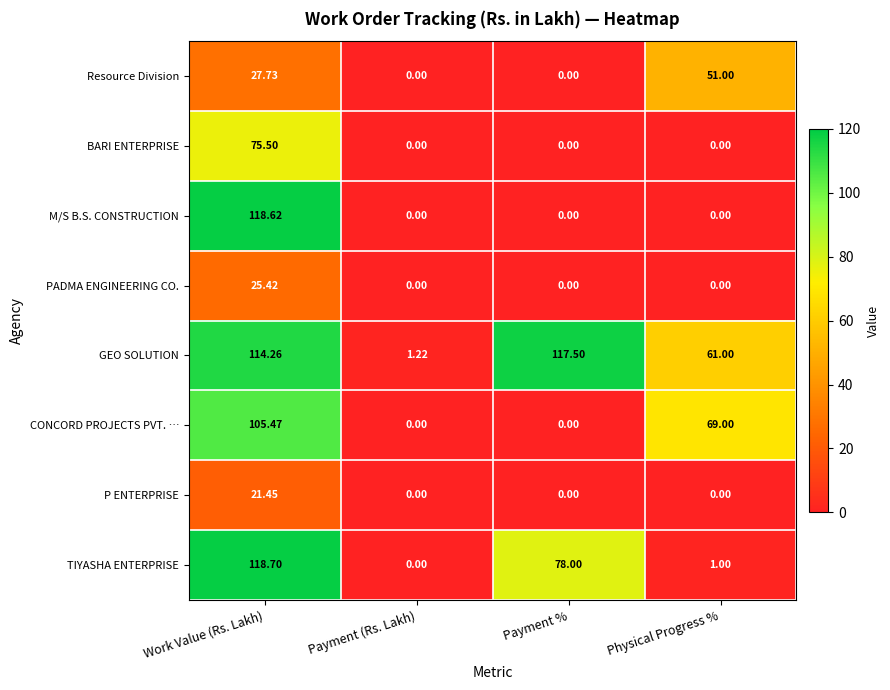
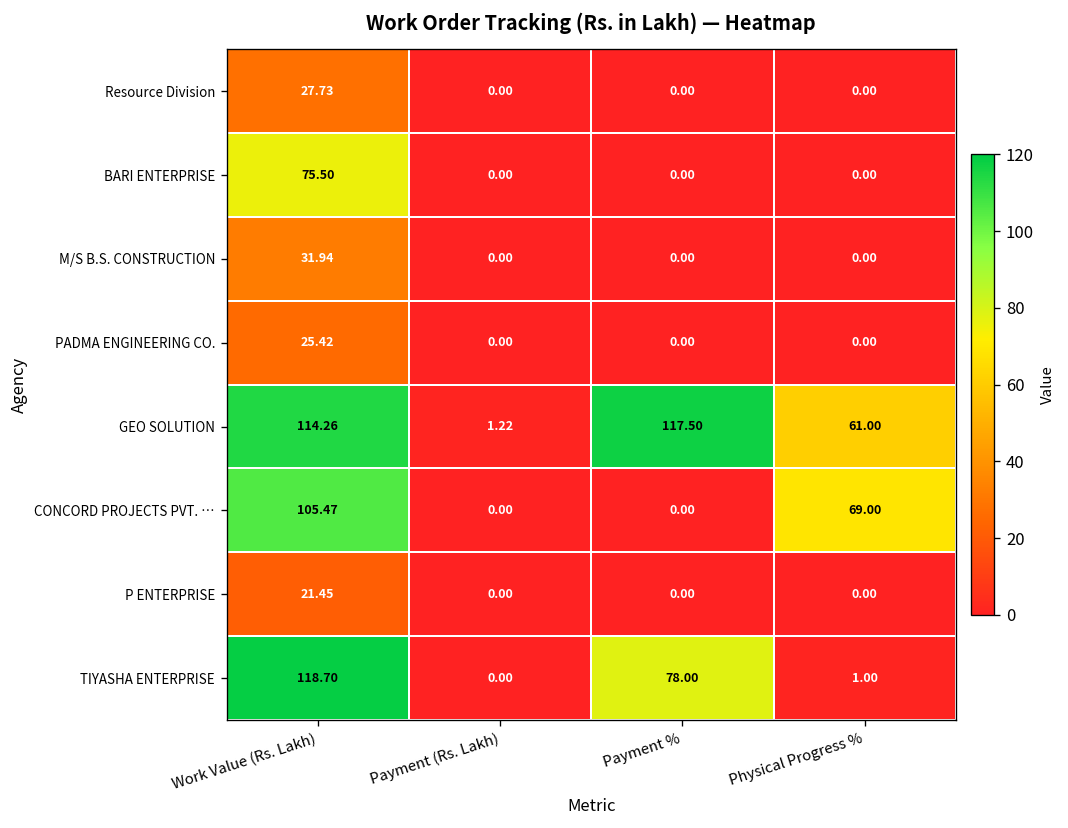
Resource Division, Physical Progress %: 51.00 -> 0.00
M/S B.S. CONSTRUCTION, Work Value (Rs. Lakh): 118.62 -> 31.94
